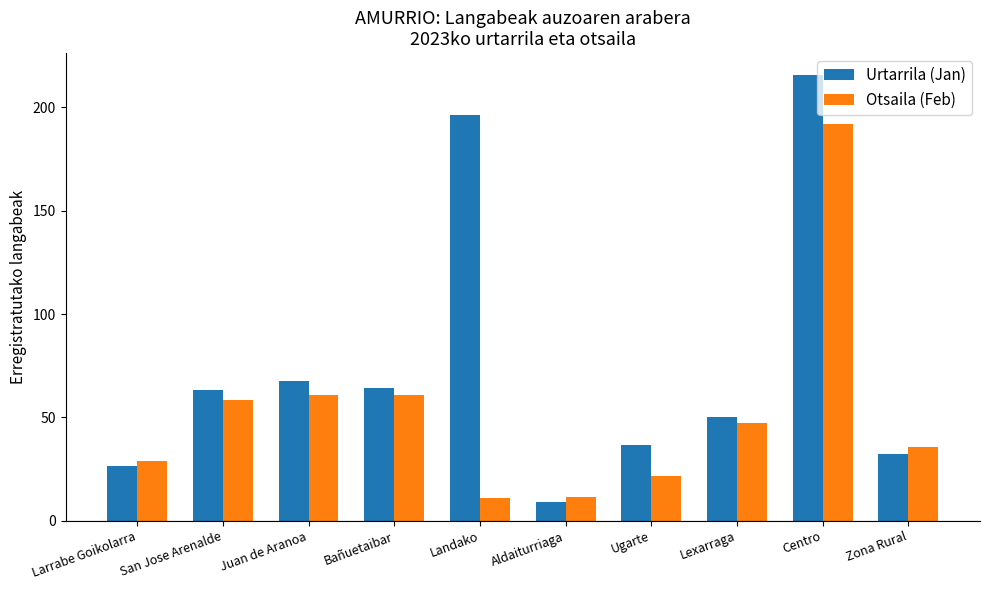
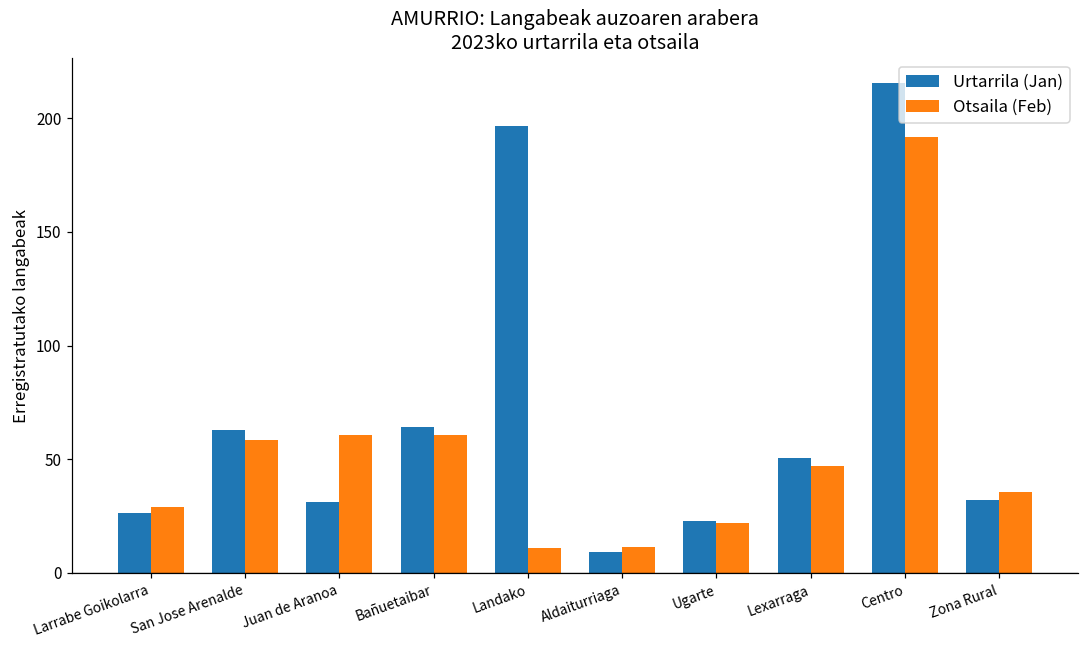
Urtarrila (Jan), Juan de Aranoa: 68 -> 31
Urtarrila (Jan), Ugarte: 36 -> 23
